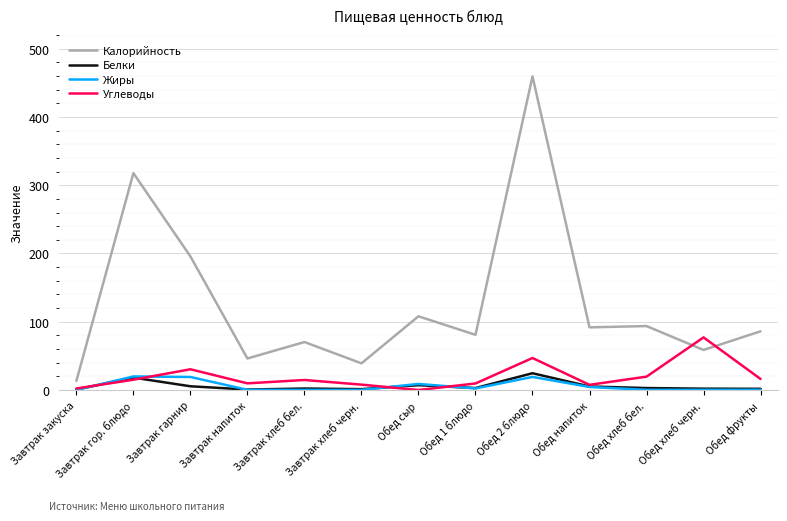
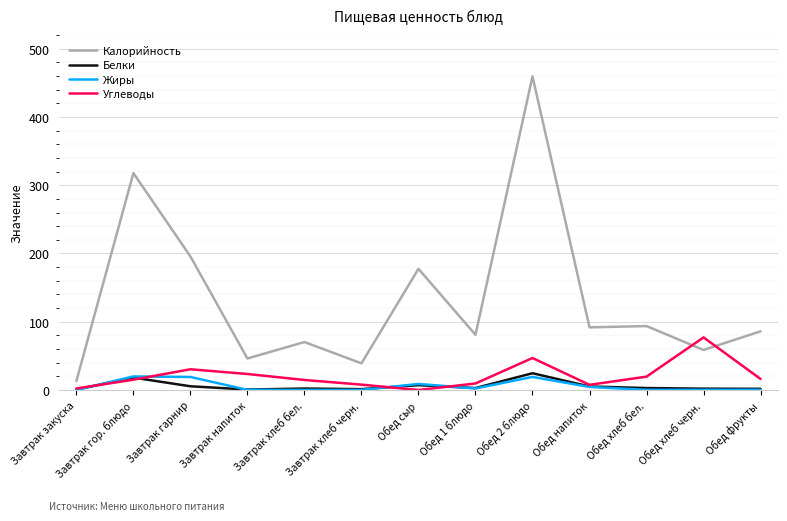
Углеводы, Завтрак напиток: 10 -> 20
Калорийность, Обед сыр: 110 -> 180
